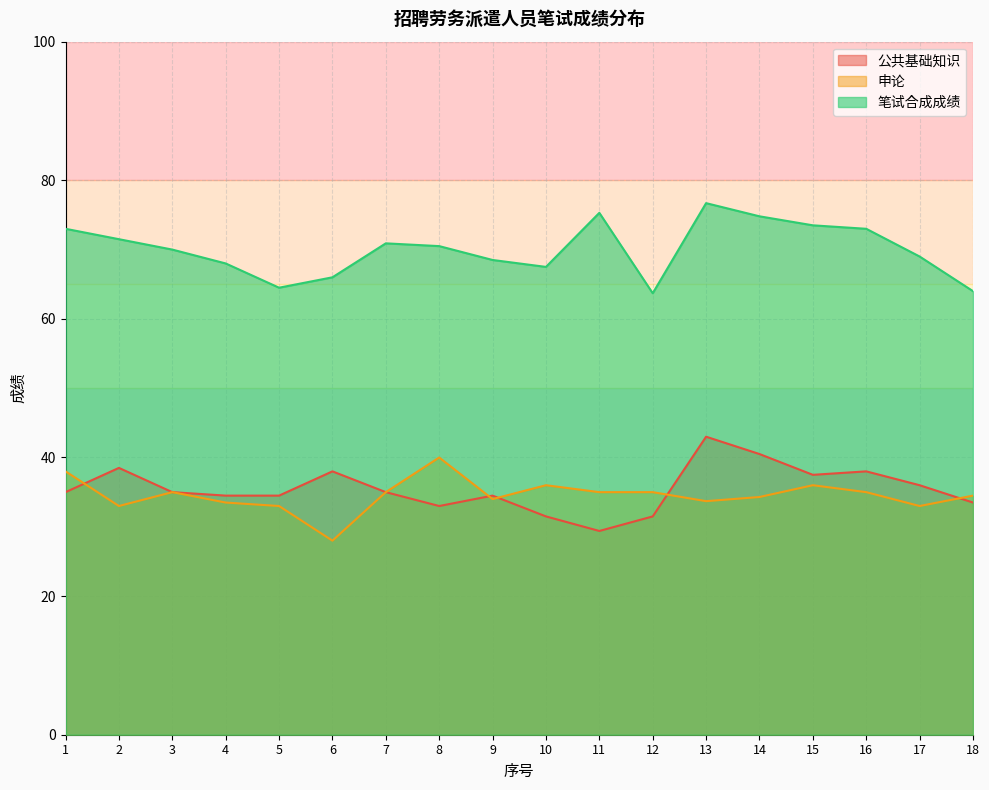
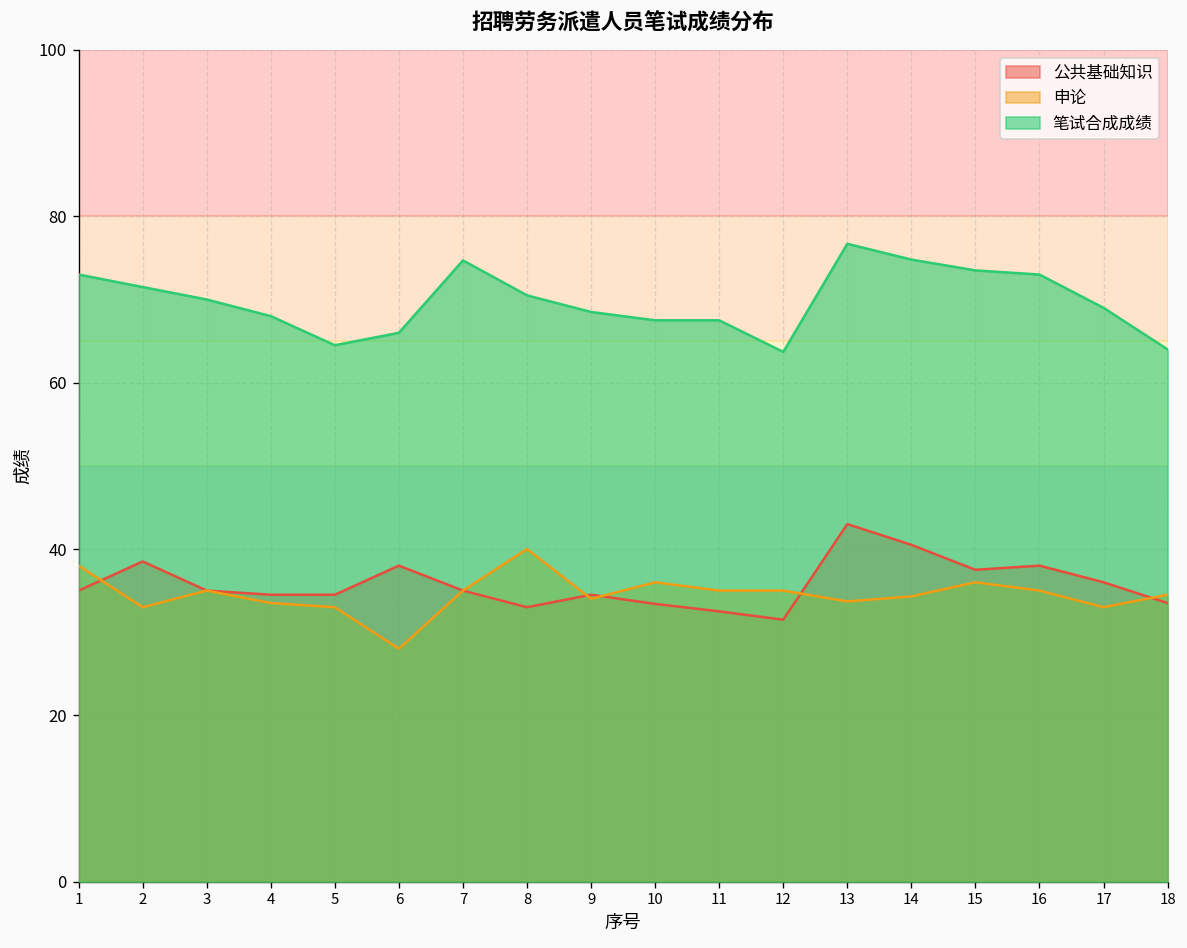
笔试合成成绩, 7: 71 -> 75
公共基础知识, 10: 32 -> 33
公共基础知识, 11: 29 -> 33
笔试合成成绩, 11: 75 -> 68
